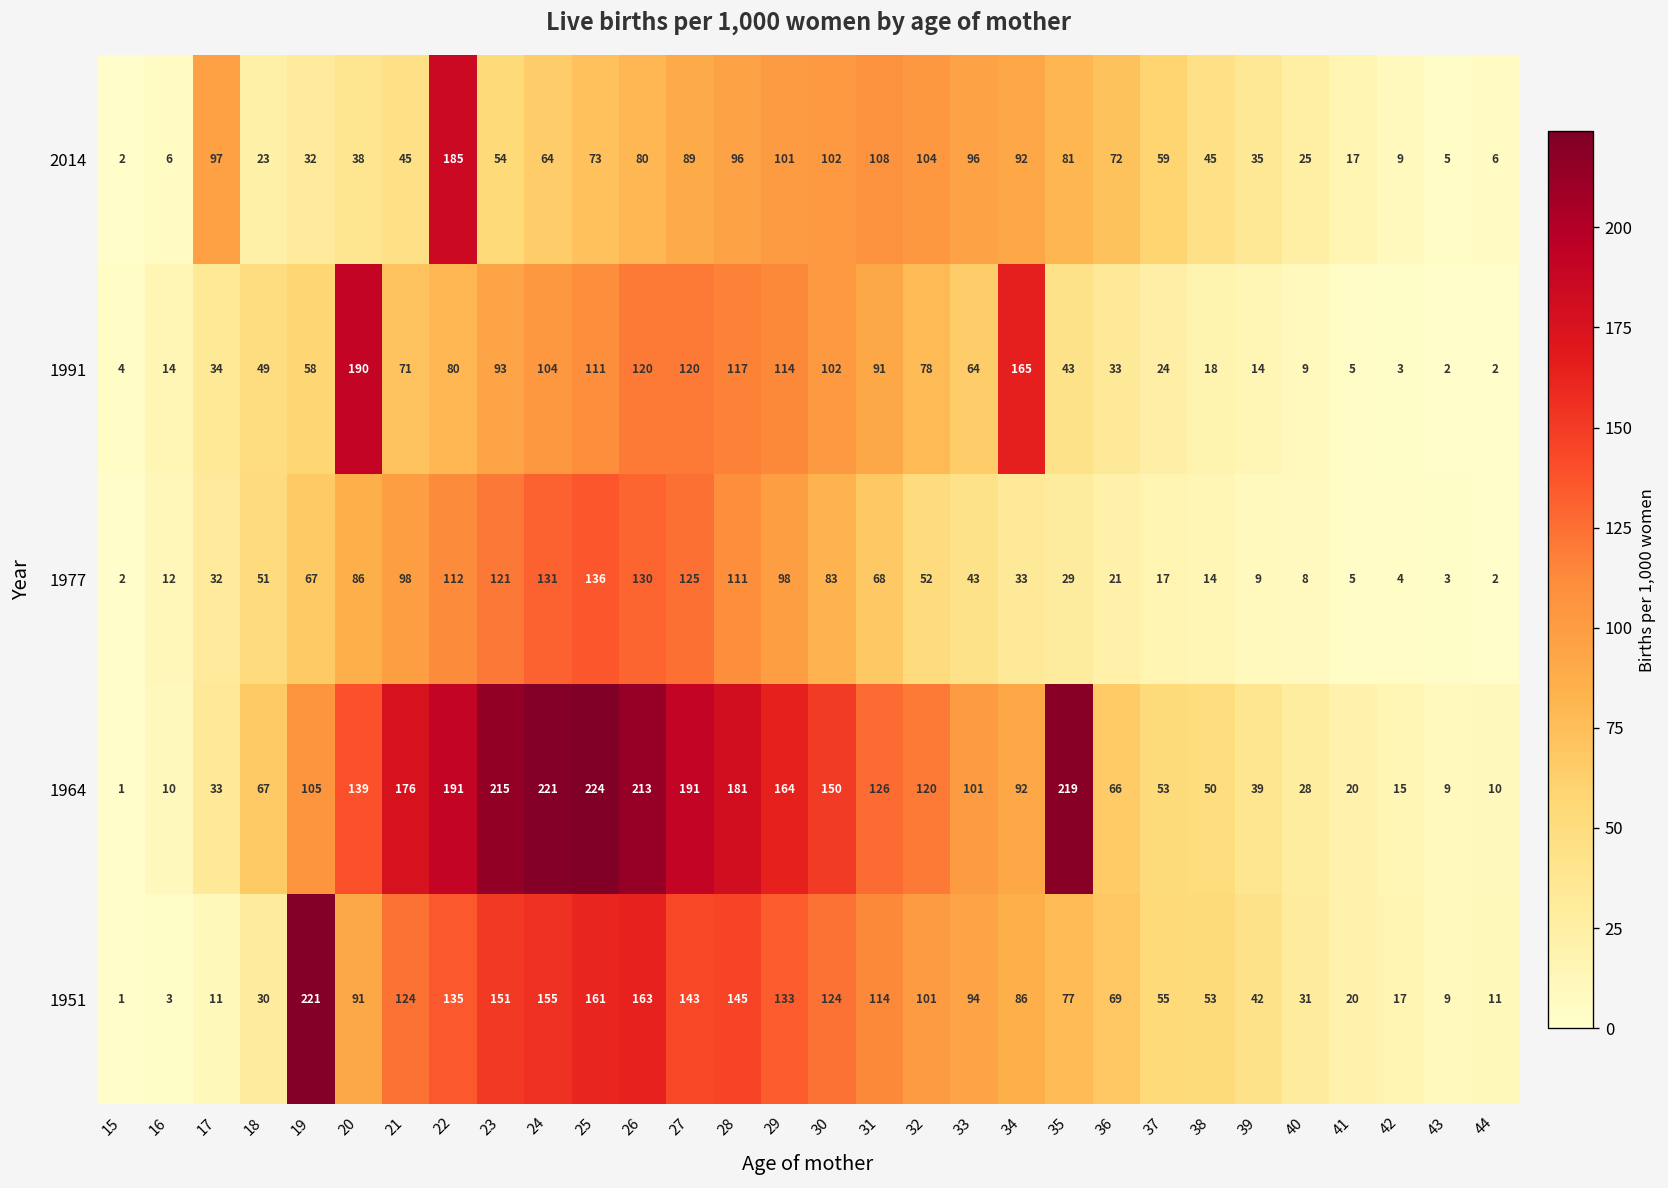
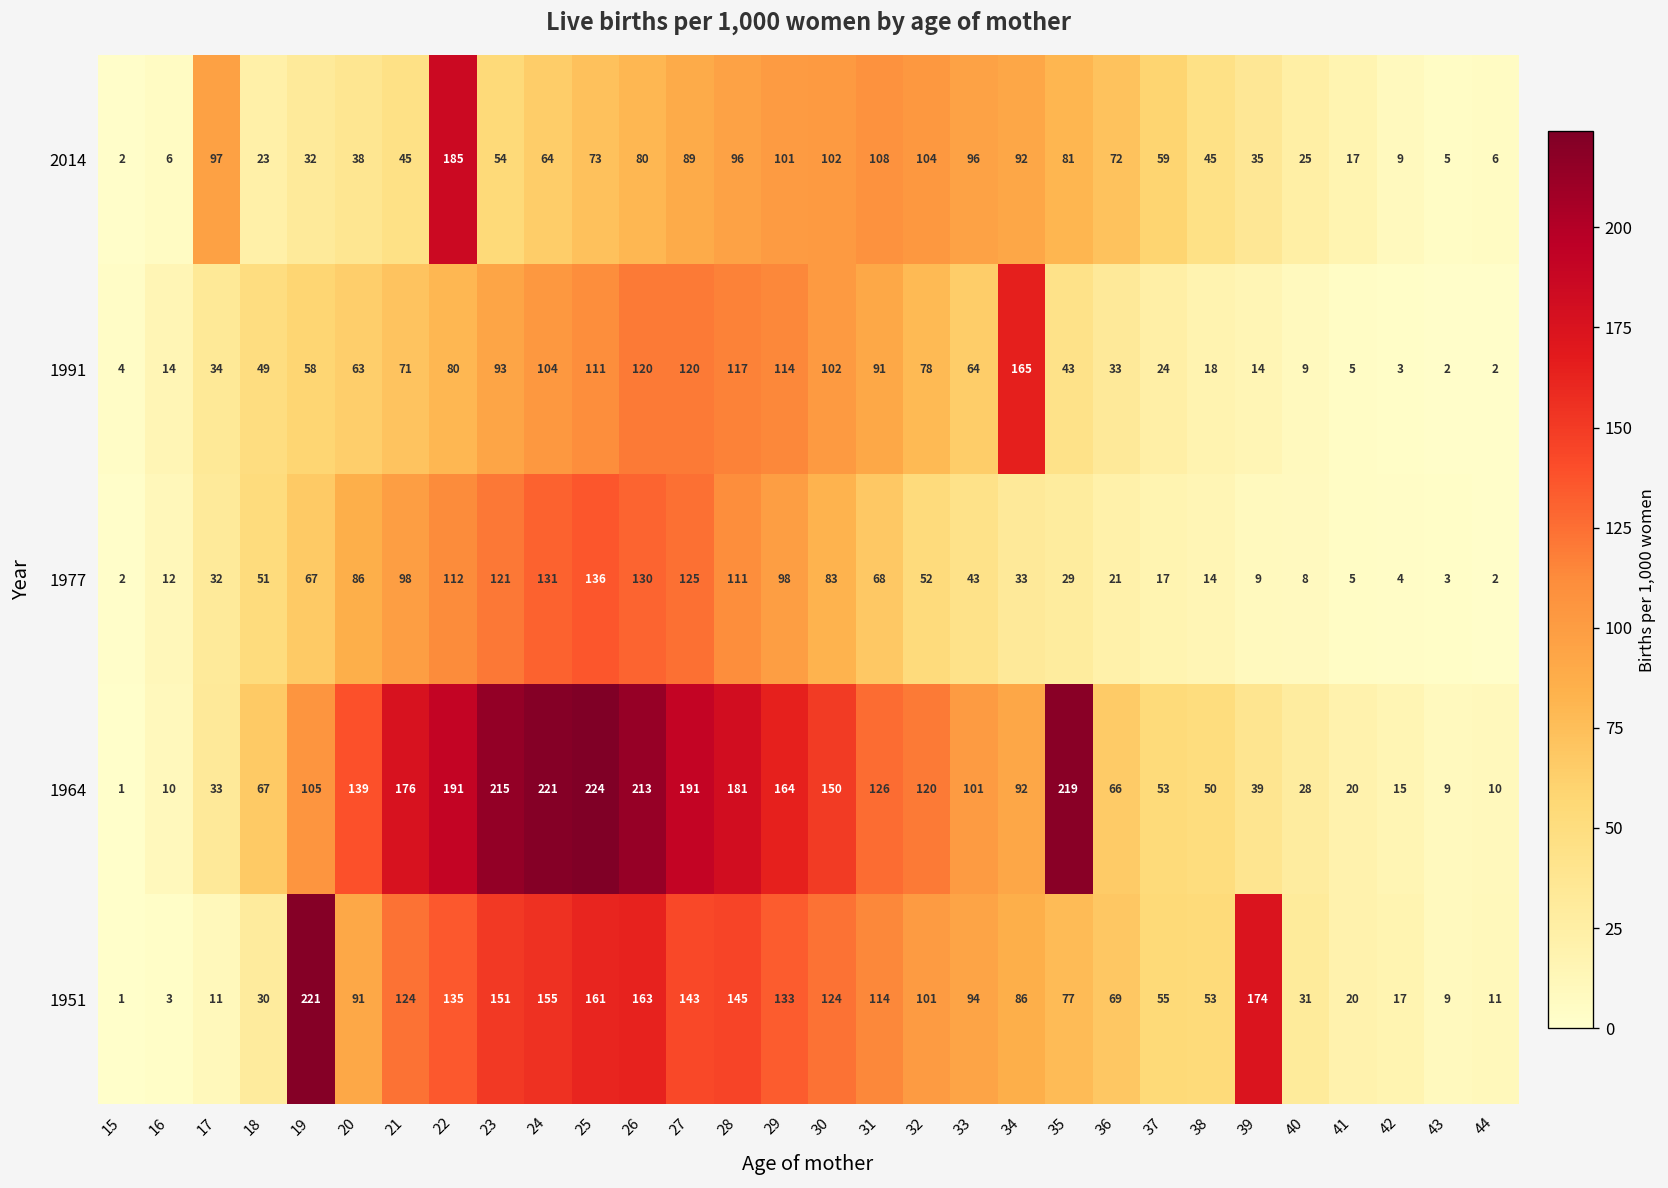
1991, 20: 190 -> 63
1951, 39: 42 -> 174
